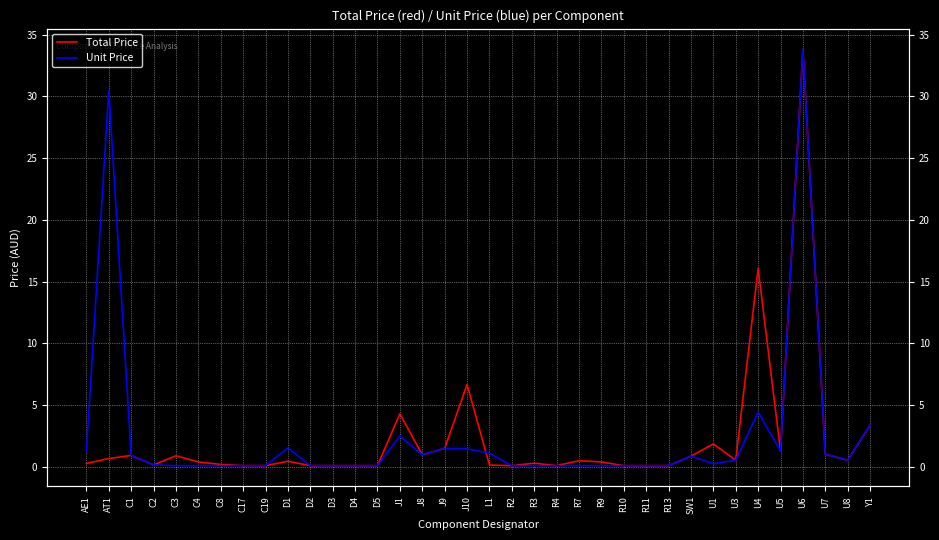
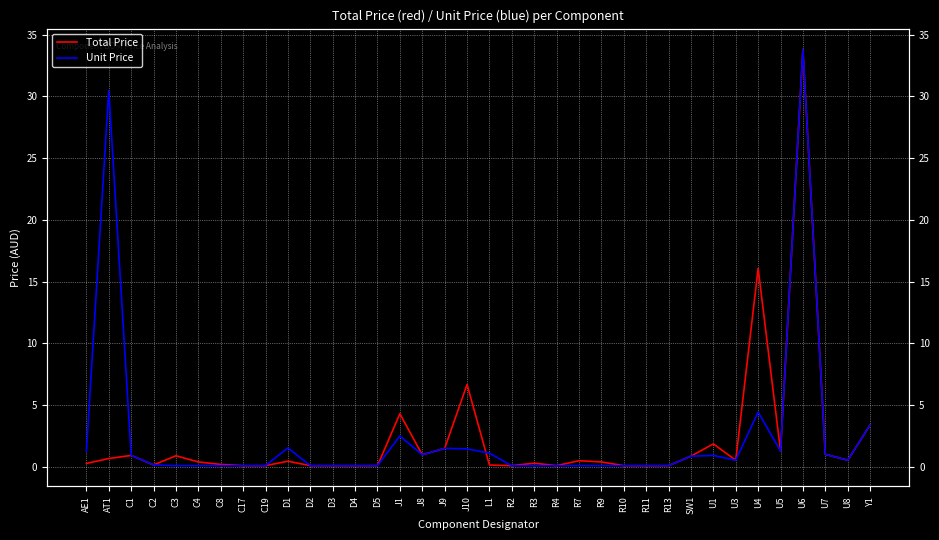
Unit Price, U1: 0.3 -> 0.9
